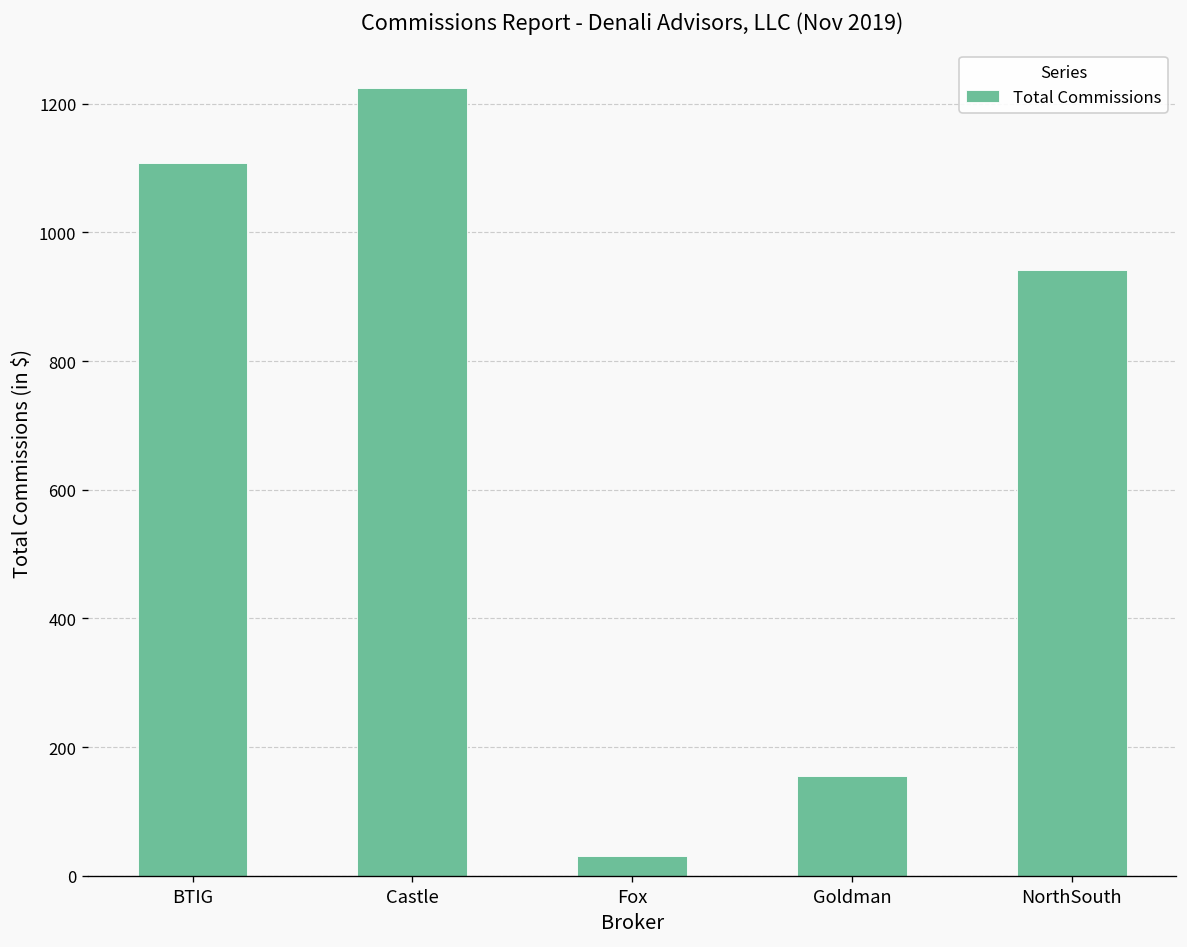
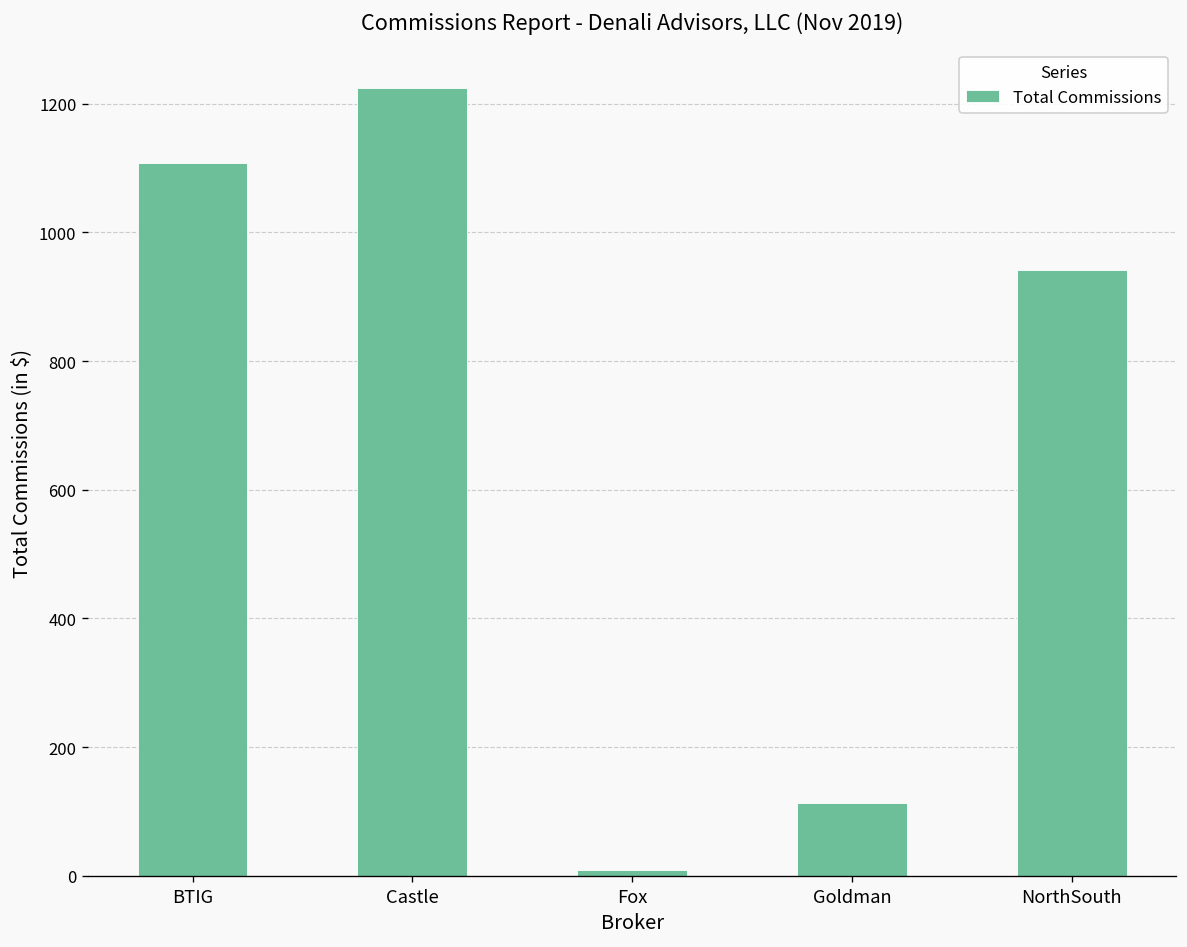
Fox: 30 -> 10
Goldman: 150 -> 110
